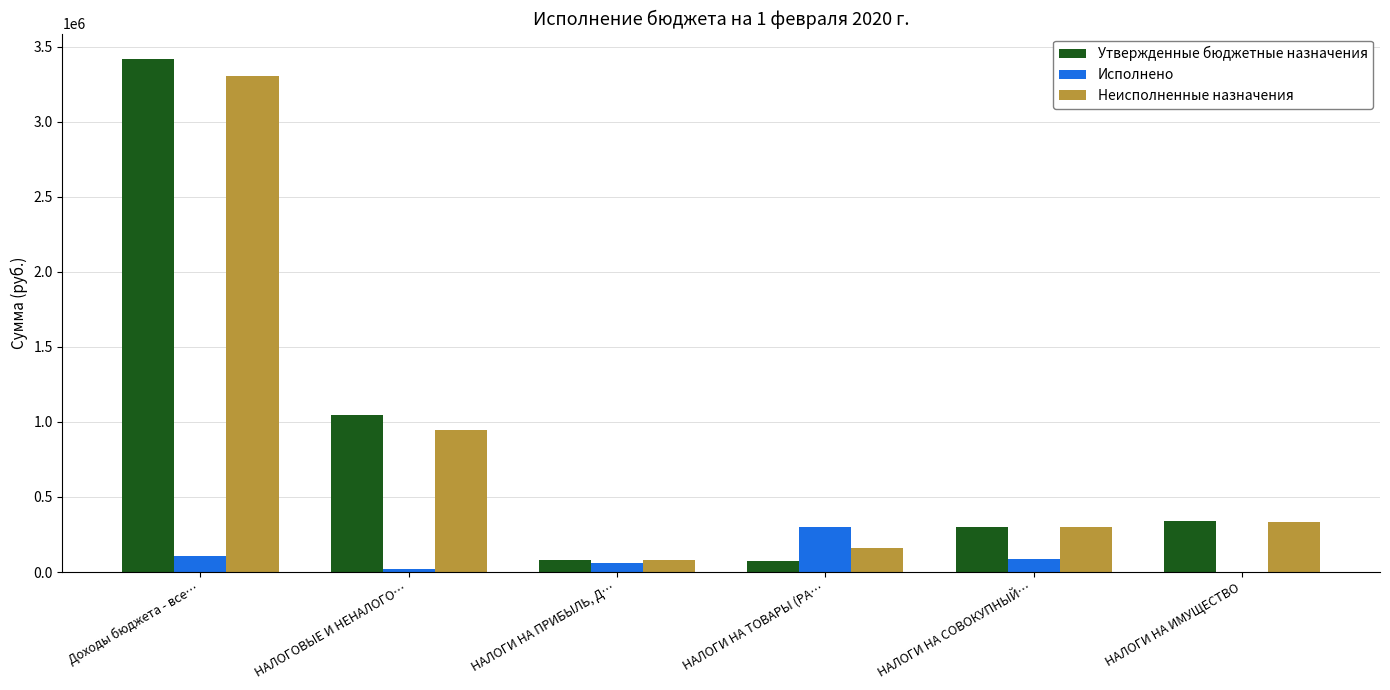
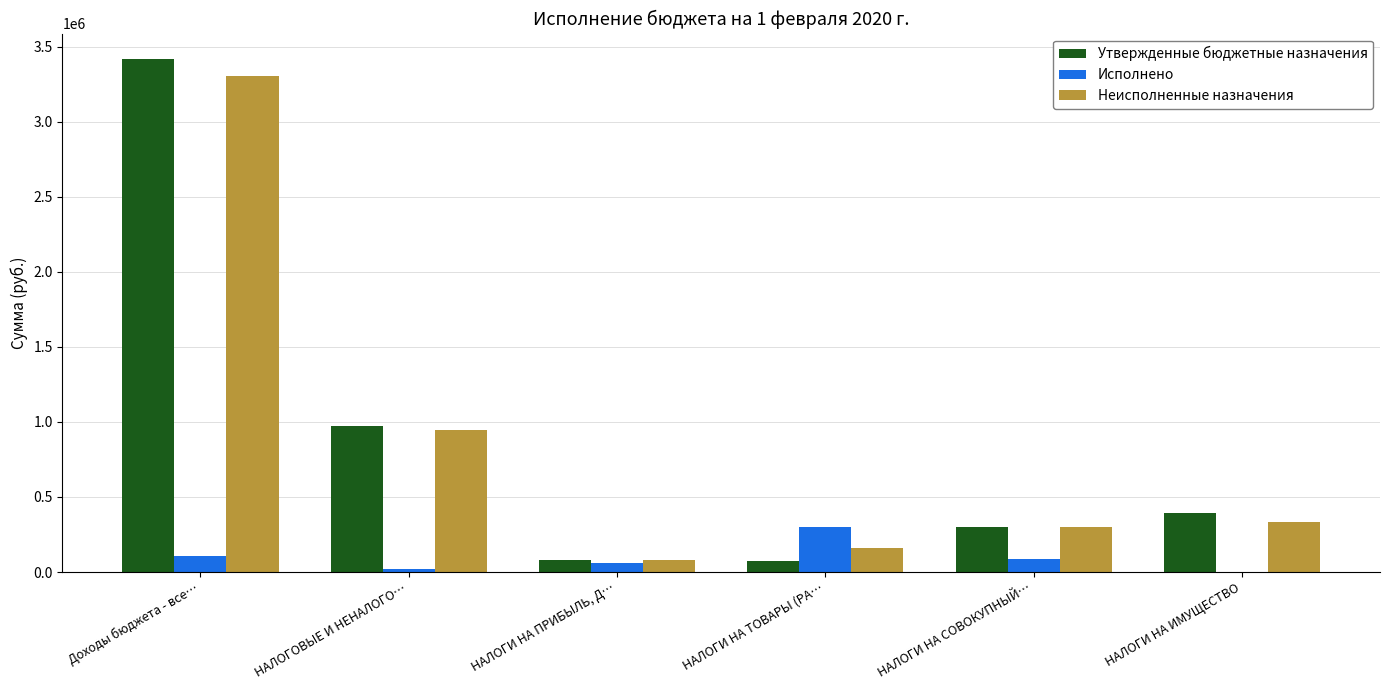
Утвержденные бюджетные назначения, НАЛОГОВЫЕ И НЕНАЛОГО…: 1050000 -> 970000
Утвержденные бюджетные назначения, НАЛОГИ НА ИМУЩЕСТВО: 340000 -> 390000
